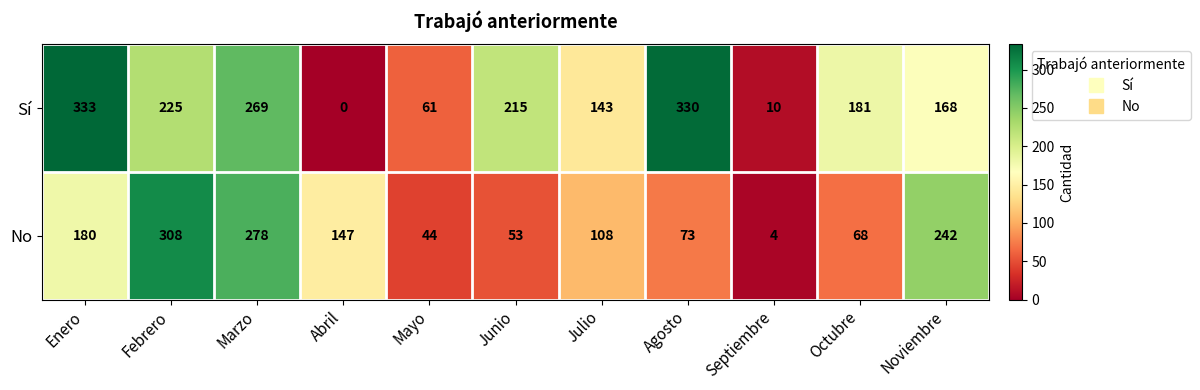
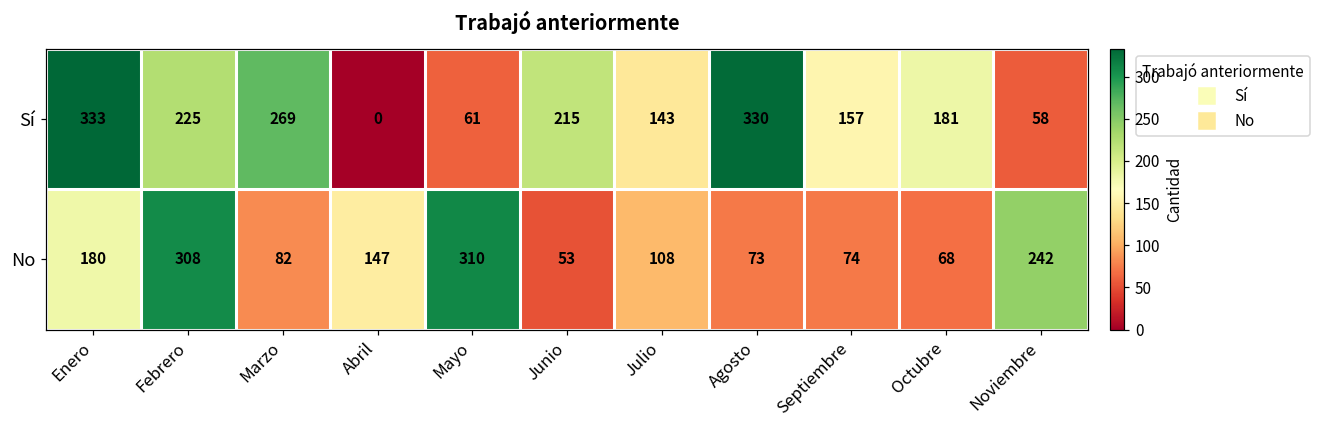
Sí, Septiembre: 10 -> 157
Sí, Noviembre: 168 -> 58
No, Marzo: 278 -> 82
No, Mayo: 44 -> 310
No, Septiembre: 4 -> 74
